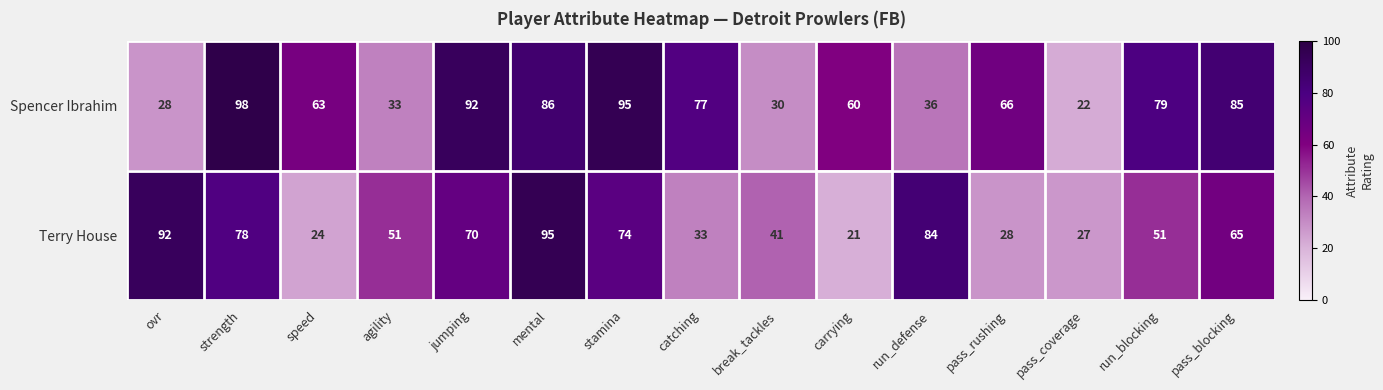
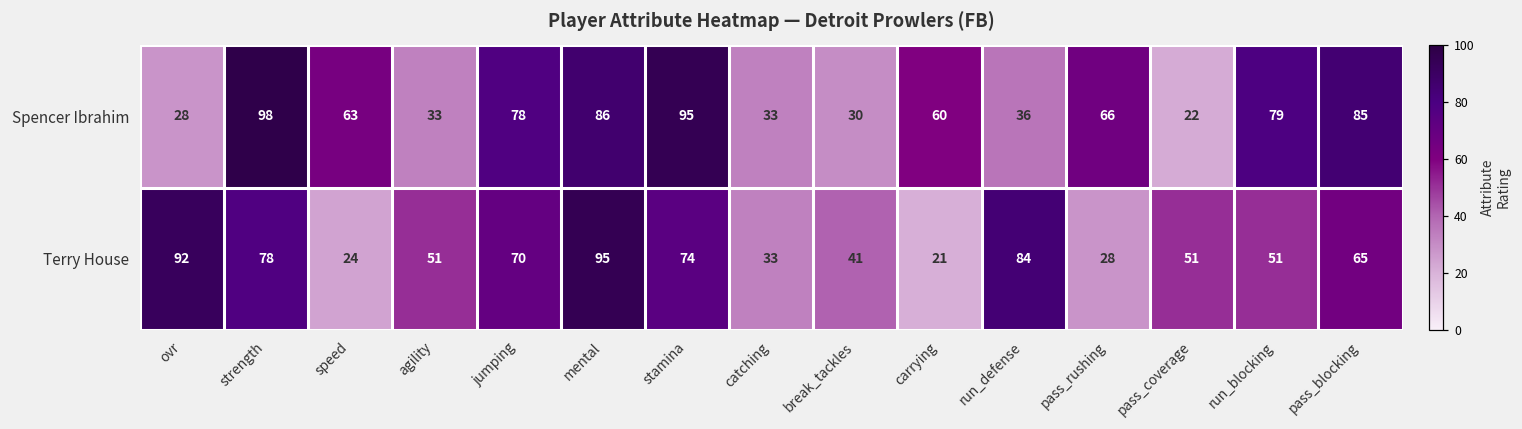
Spencer Ibrahim, jumping: 92 -> 78
Spencer Ibrahim, catching: 77 -> 33
Terry House, pass_coverage: 27 -> 51
